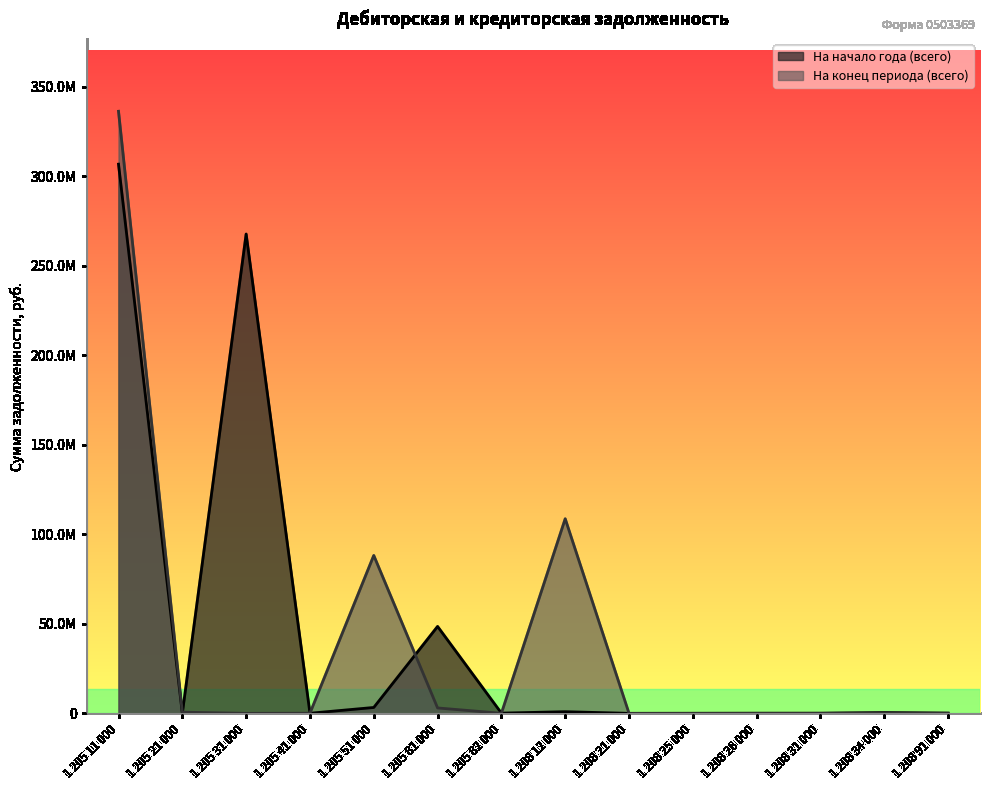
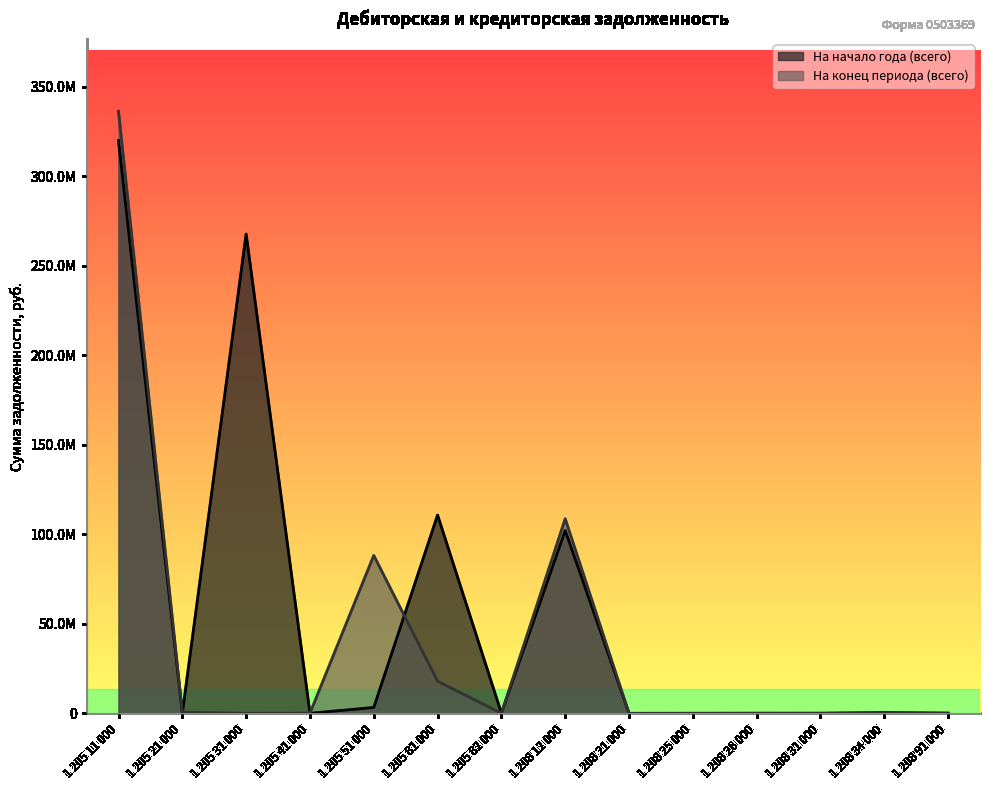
На начало года (всего), 1 205 11 000: 307000000 -> 320000000
На начало года (всего), 1 205 81 000: 49000000 -> 111000000
На конец периода (всего), 1 205 81 000: 3000000 -> 18000000
На начало года (всего), 1 208 12 000: 1000000 -> 102000000
